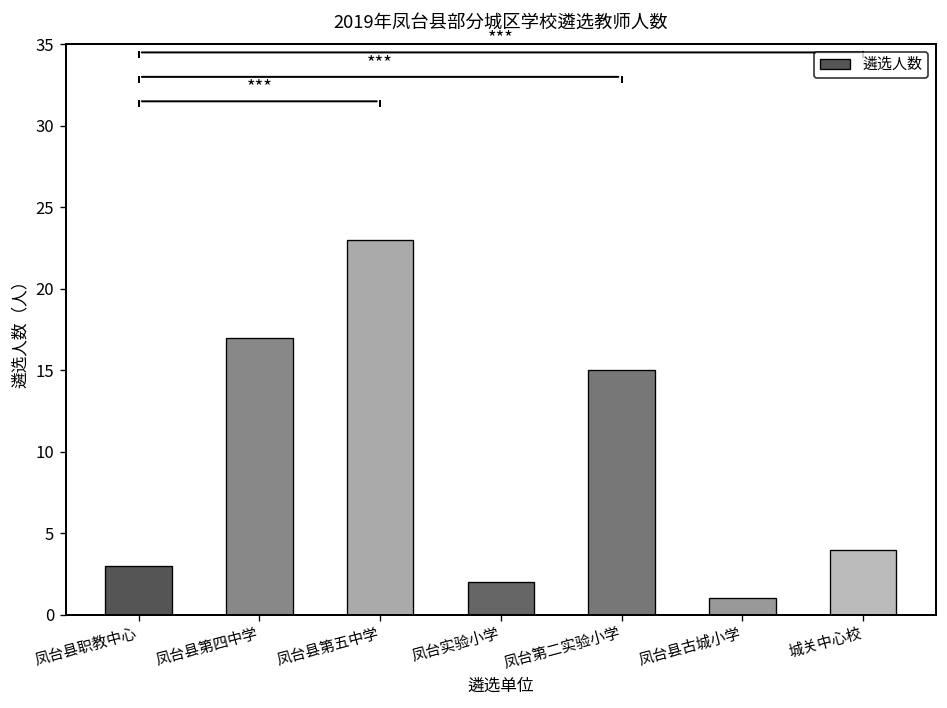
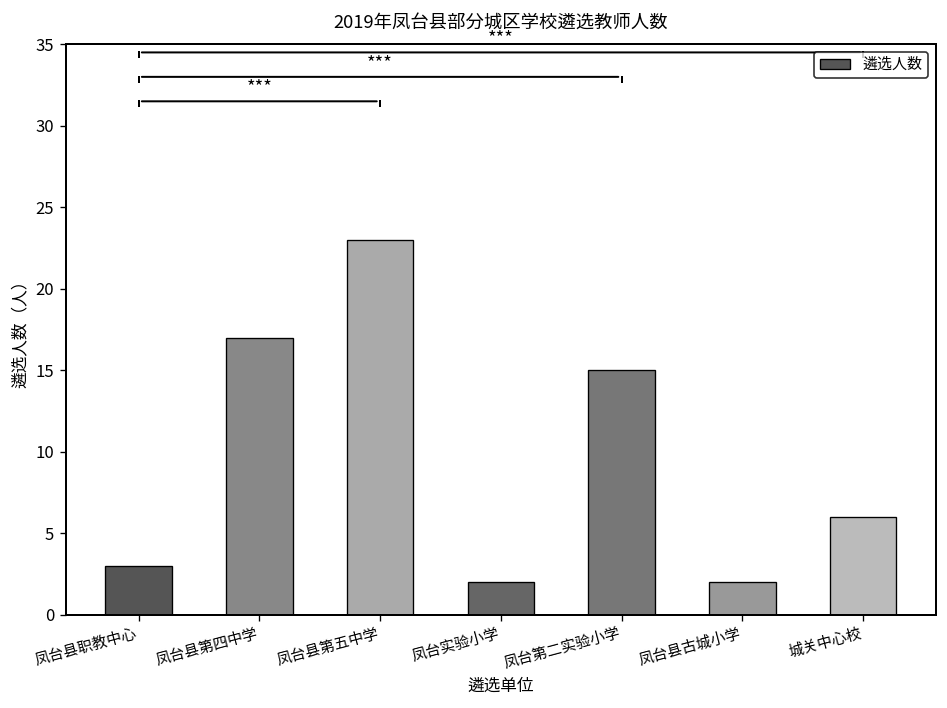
遴选人数, 凤台县古城小学: 1 -> 2
遴选人数, 城关中心校: 4 -> 6
